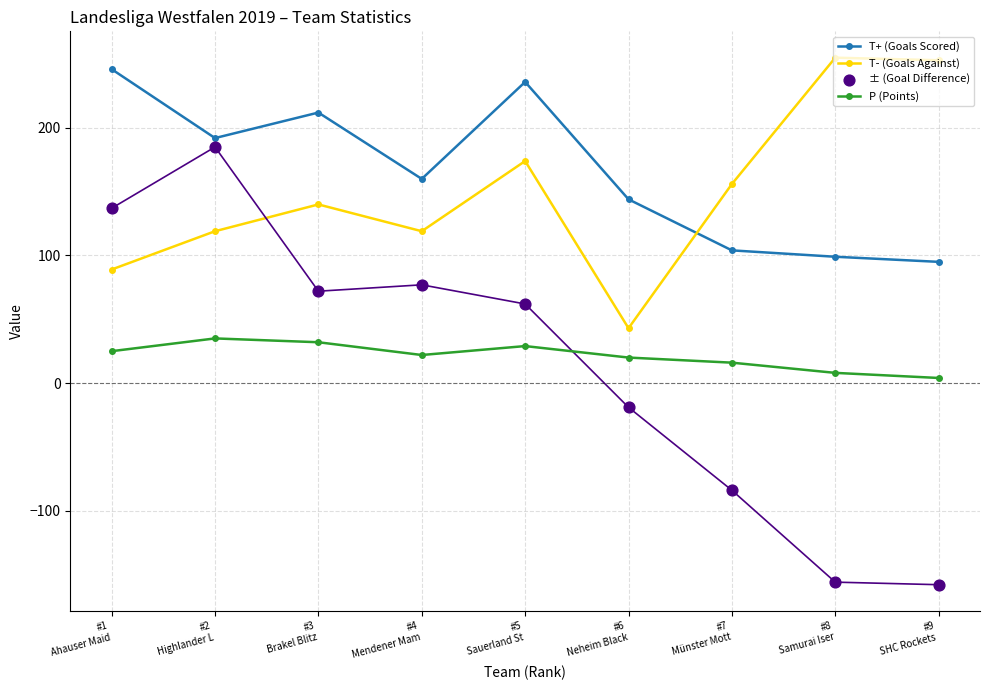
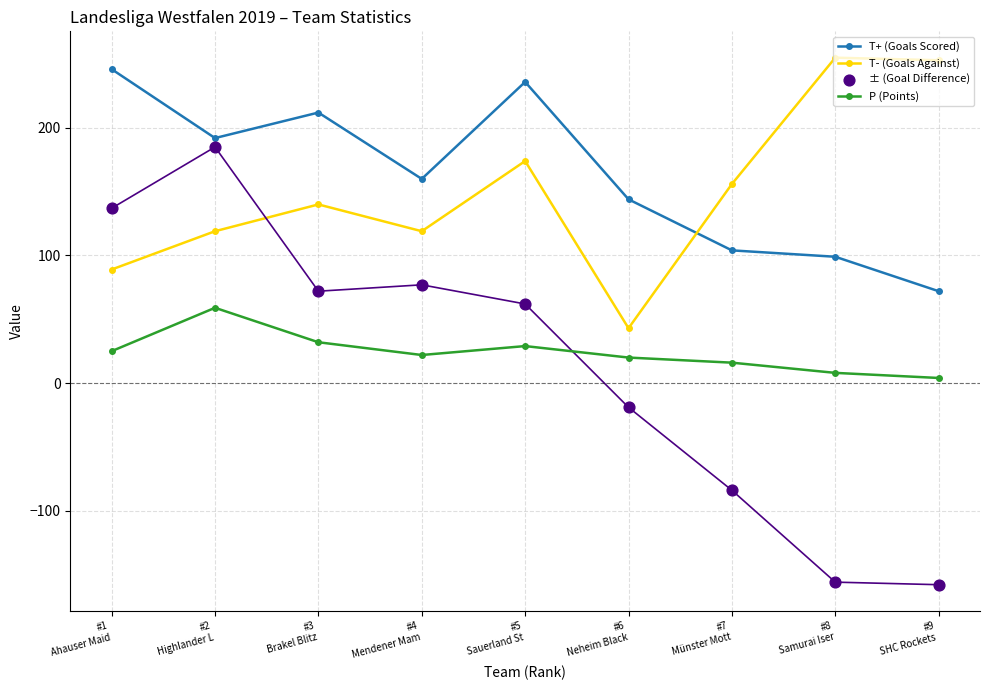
P (Points), #2 Highlander L: 35 -> 59
T+ (Goals Scored), #9 SHC Rockets: 95 -> 72
